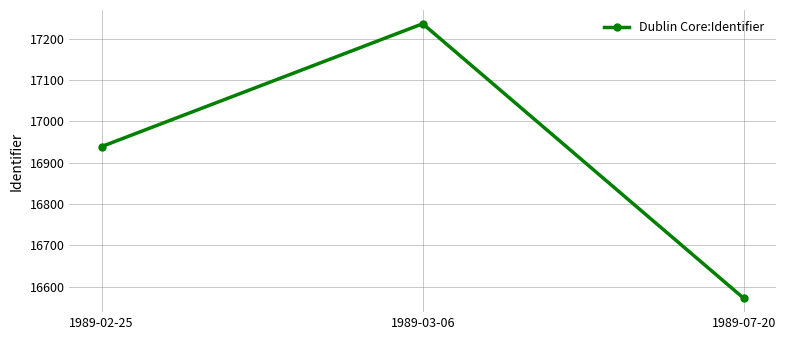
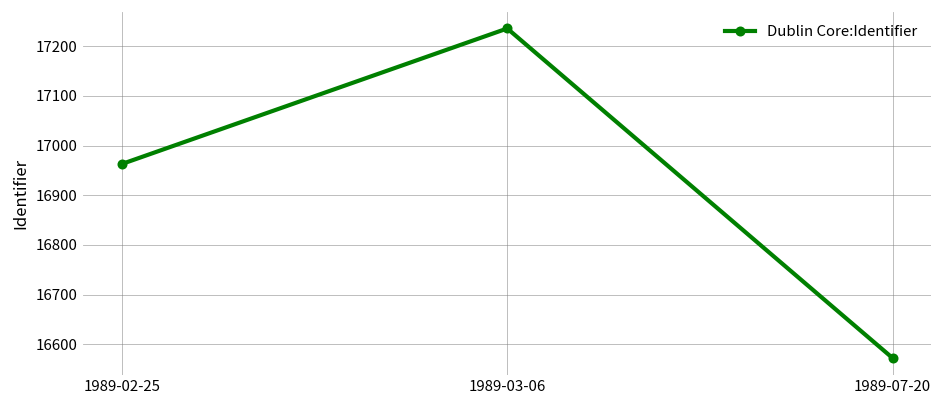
1989-02-25: 16940 -> 16960
